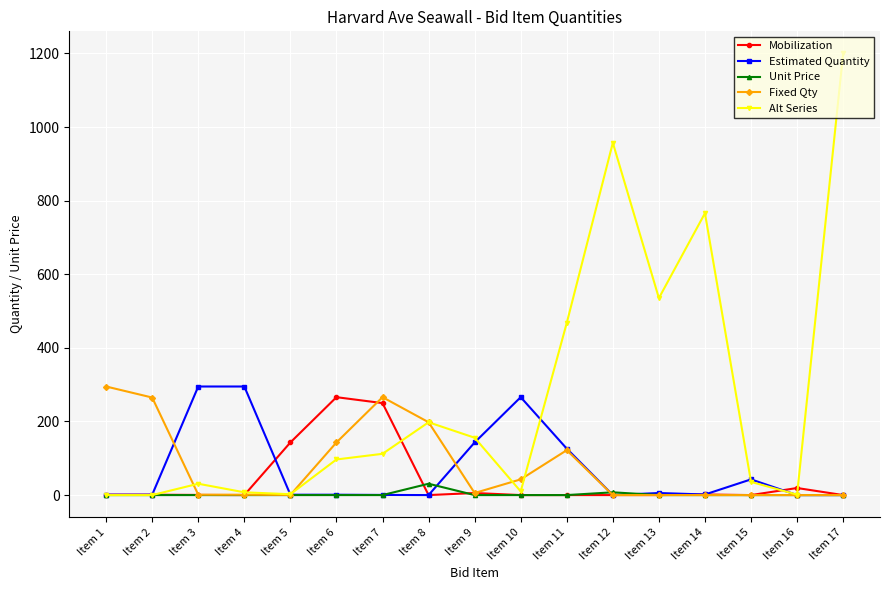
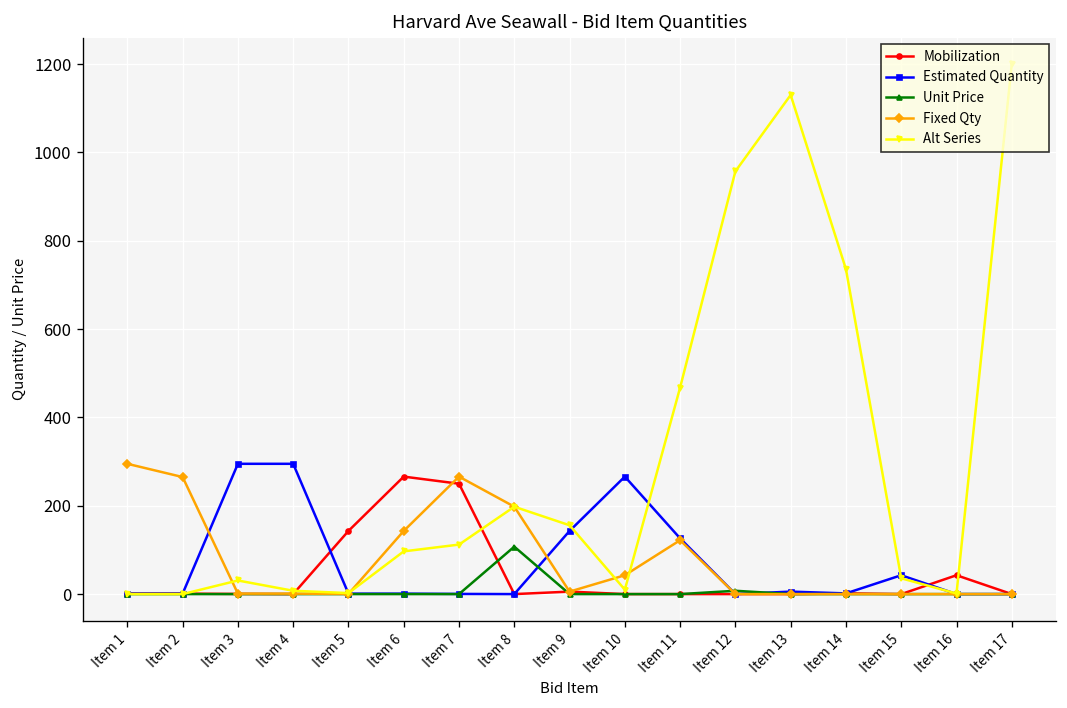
Unit Price, Item 8: 30 -> 110
Alt Series, Item 13: 540 -> 1130
Alt Series, Item 14: 770 -> 740
Mobilization, Item 16: 20 -> 40
